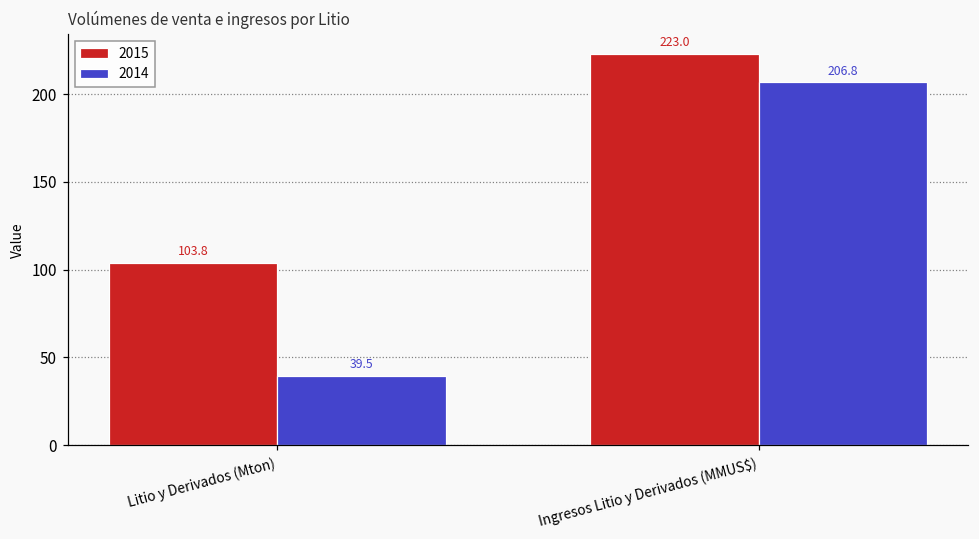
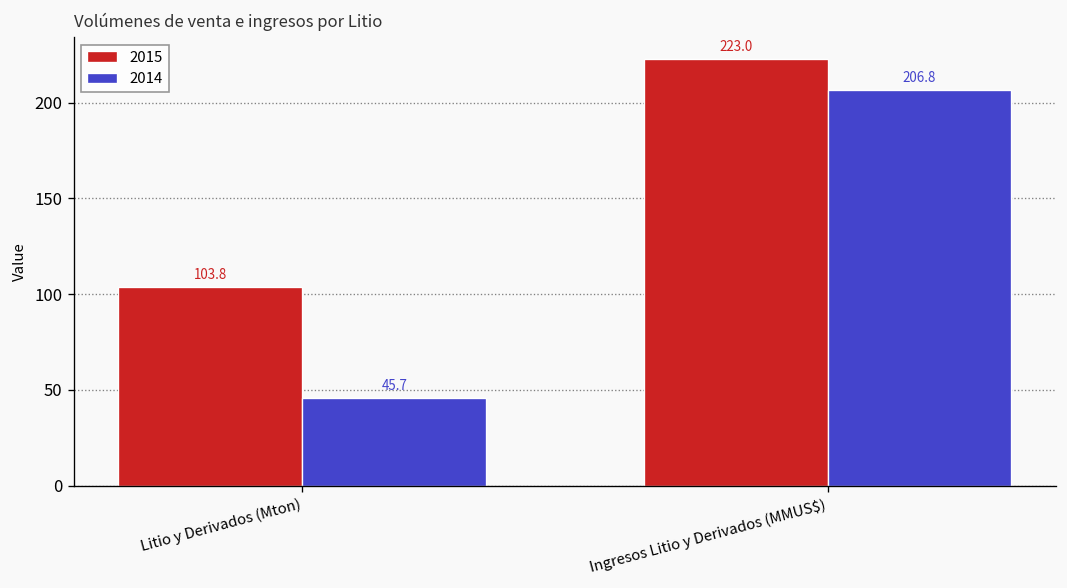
2014, Litio y Derivados (Mton): 39.5 -> 45.7
